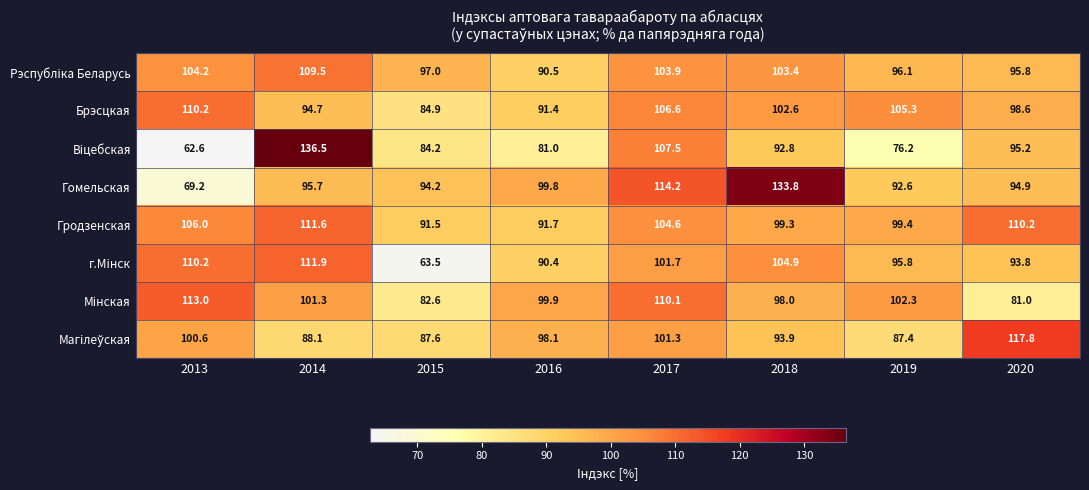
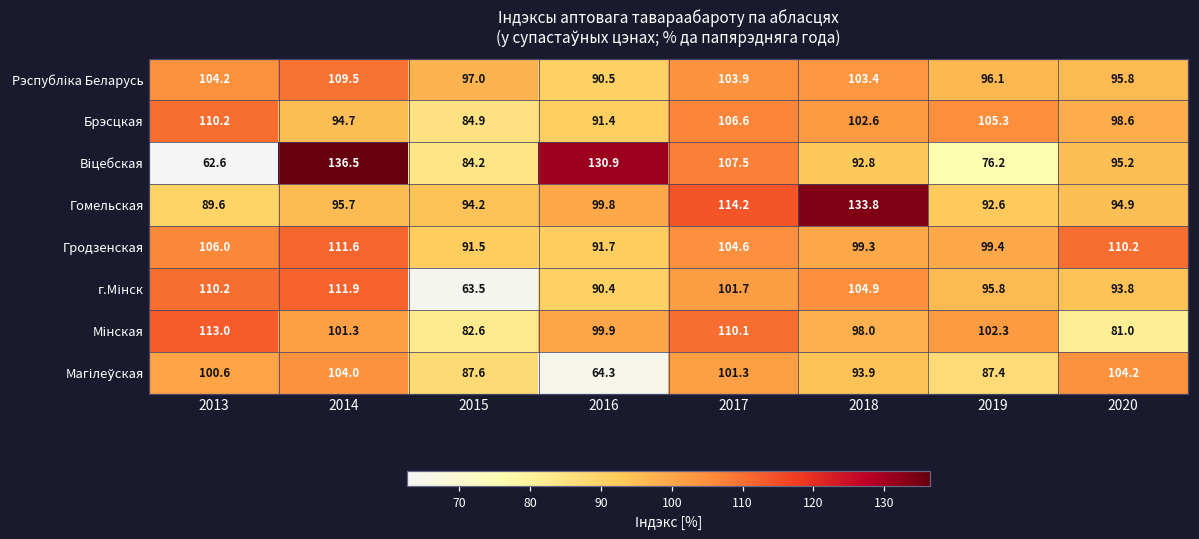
Віцебская, 2016: 81.0 -> 130.9
Гомельская, 2013: 69.2 -> 89.6
Магілеўская, 2014: 88.1 -> 104.0
Магілеўская, 2016: 98.1 -> 64.3
Магілеўская, 2020: 117.8 -> 104.2
